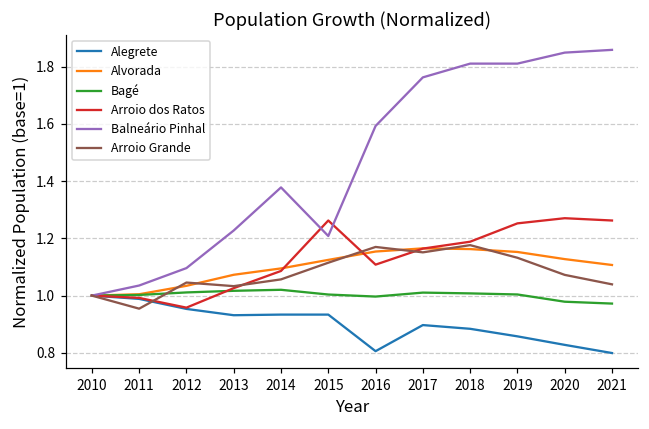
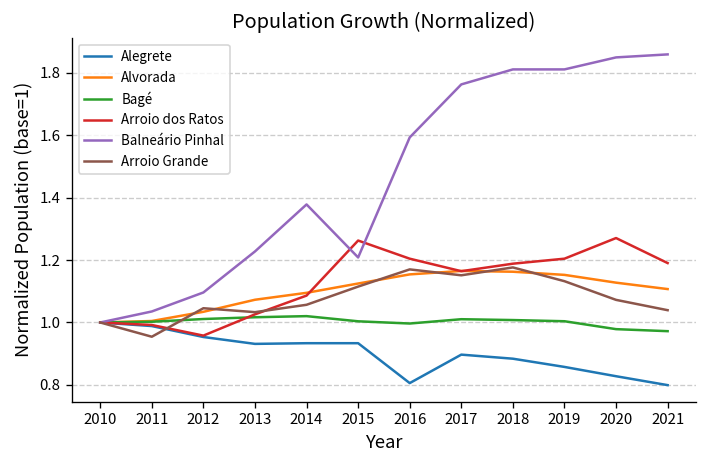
Arroio dos Ratos, 2016: 1.11 -> 1.20
Arroio dos Ratos, 2019: 1.25 -> 1.20
Arroio dos Ratos, 2021: 1.26 -> 1.19
